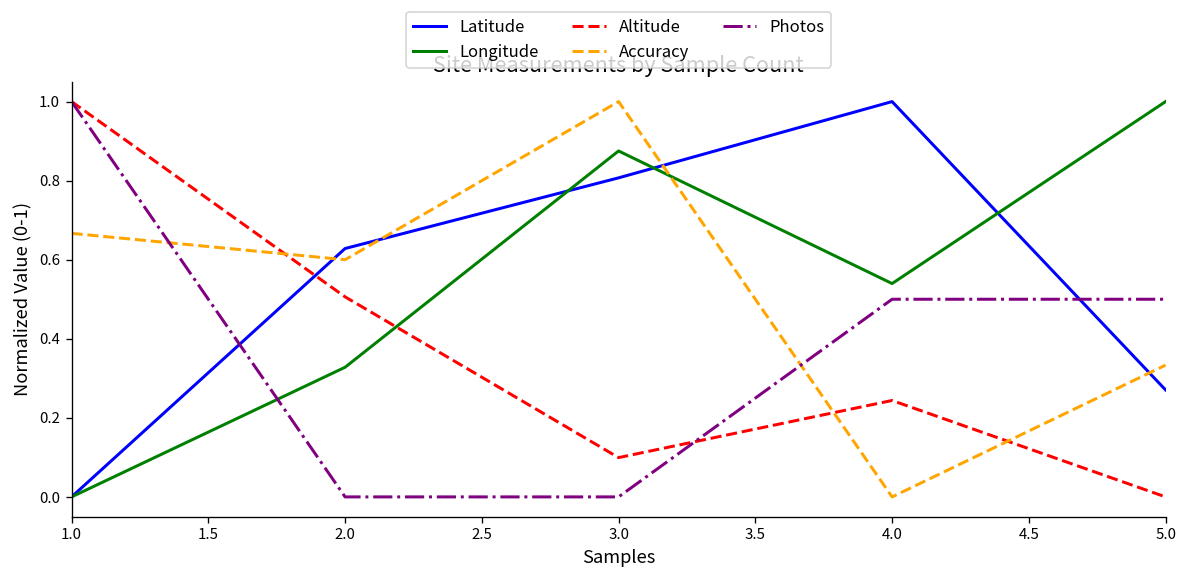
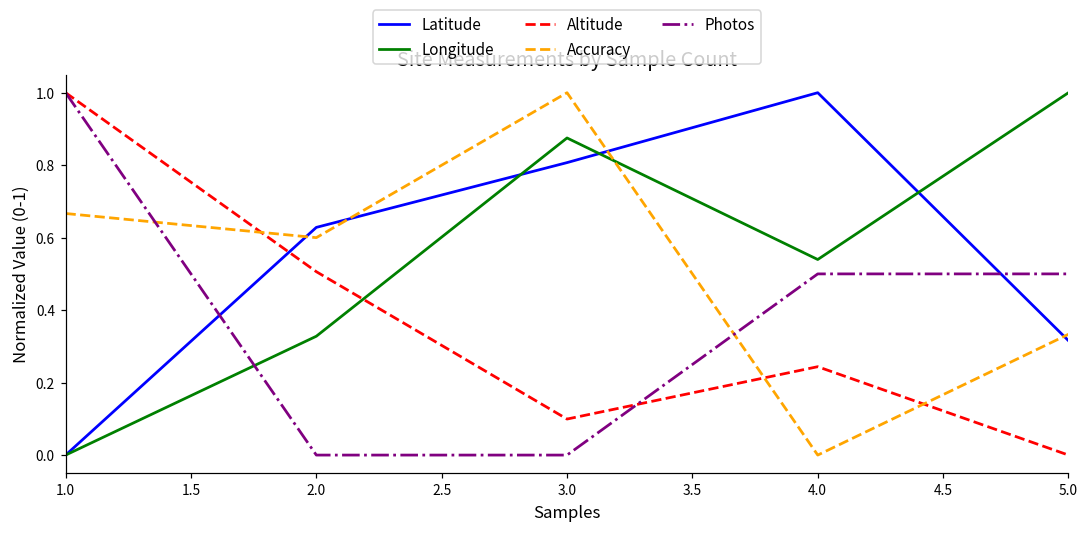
Latitude, 5.0: 0.27 -> 0.32
